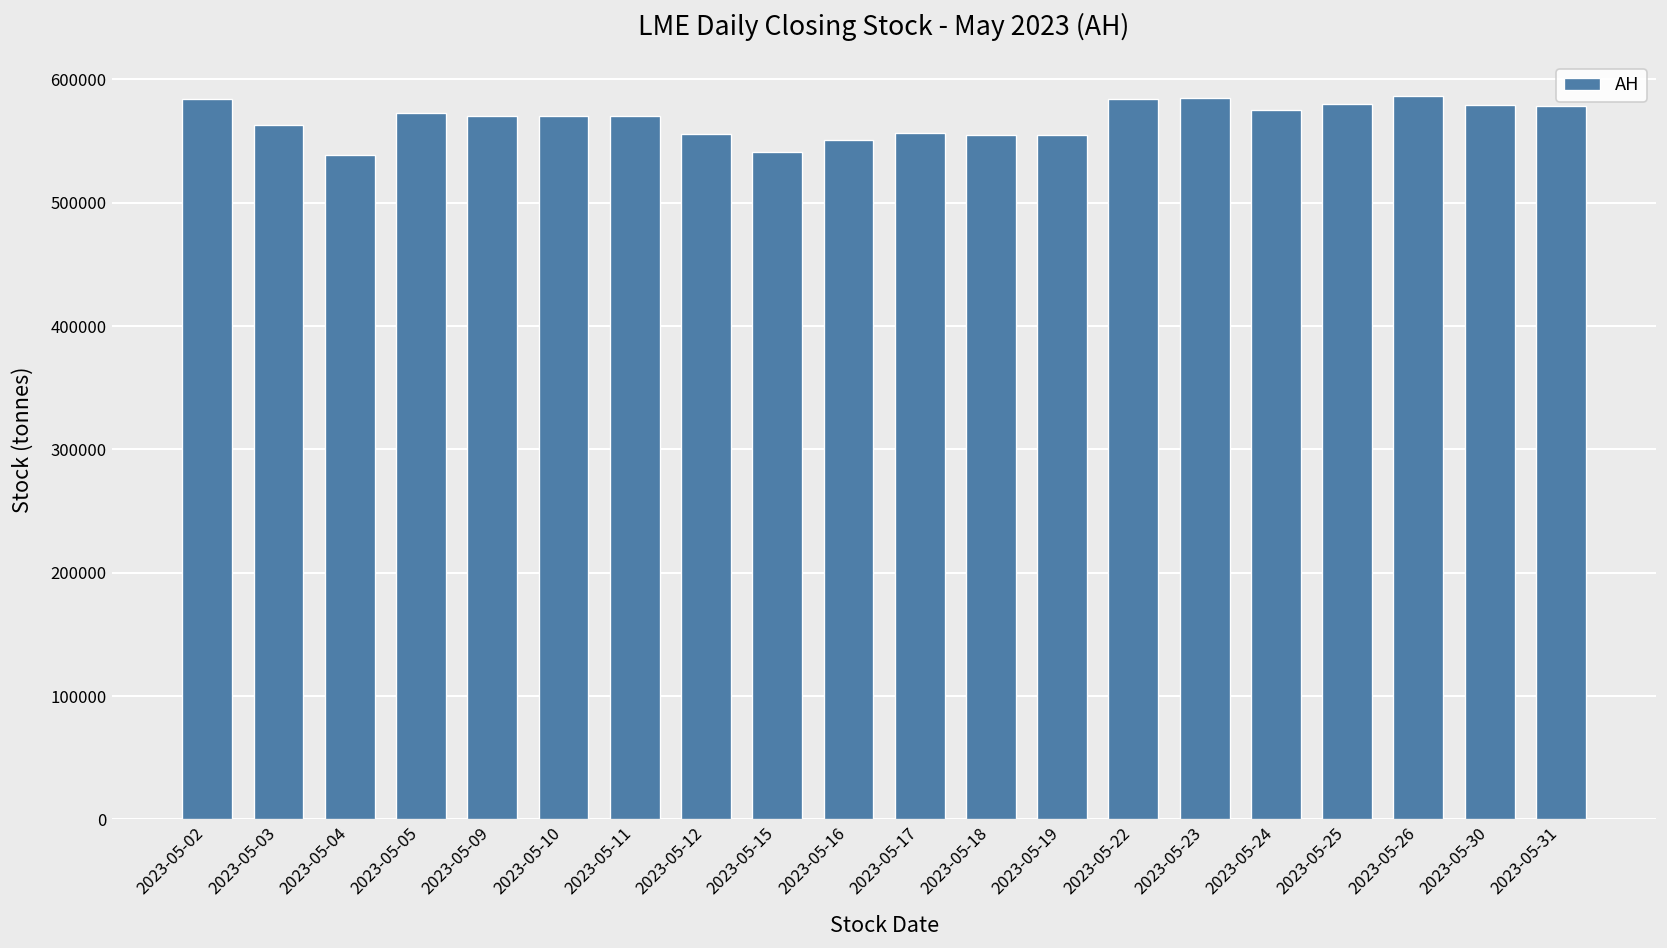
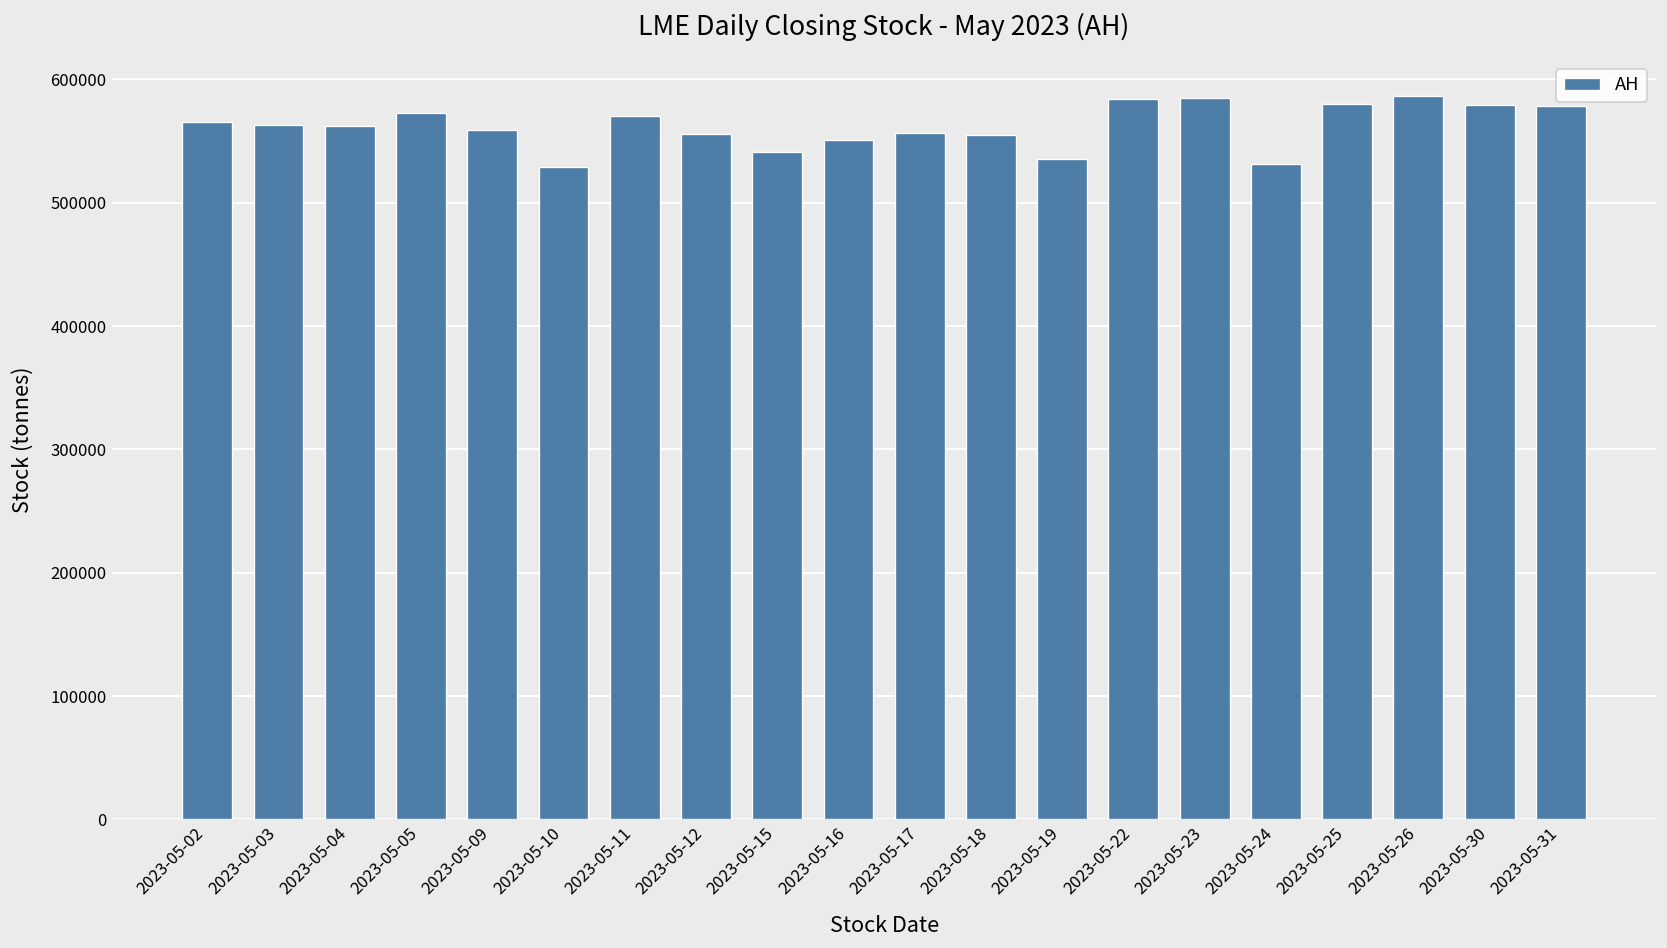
2023-05-02: 584000 -> 565000
2023-05-04: 539000 -> 562000
2023-05-09: 570000 -> 559000
2023-05-10: 570000 -> 529000
2023-05-19: 555000 -> 536000
2023-05-24: 575000 -> 531000
